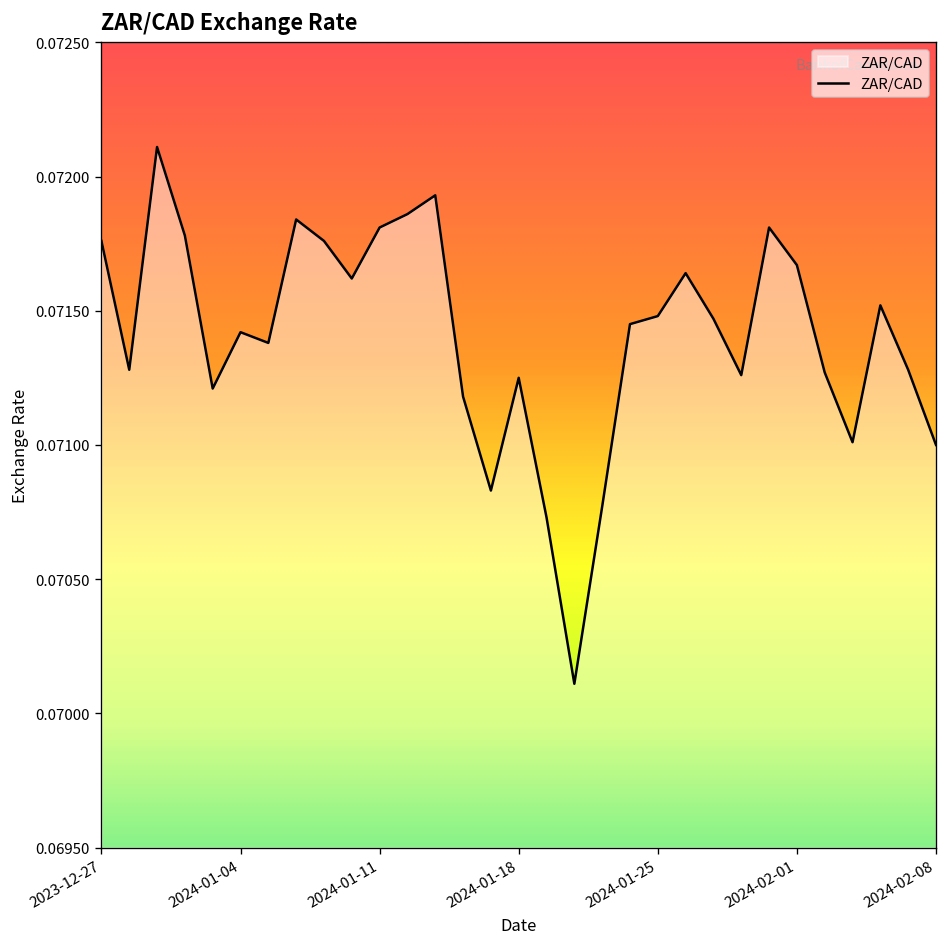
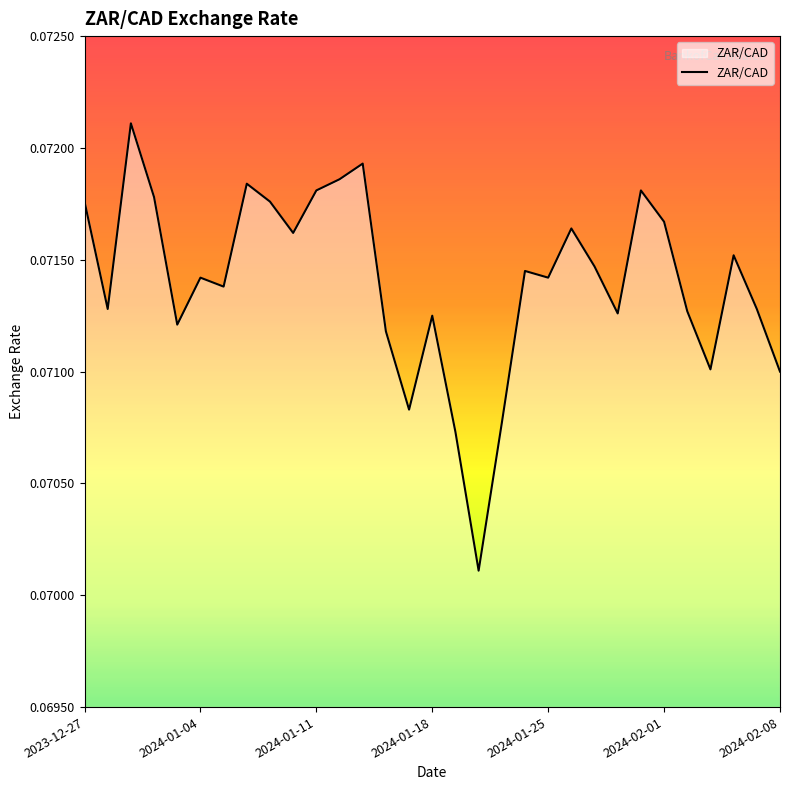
2024-01-25: 0.07148 -> 0.07142
